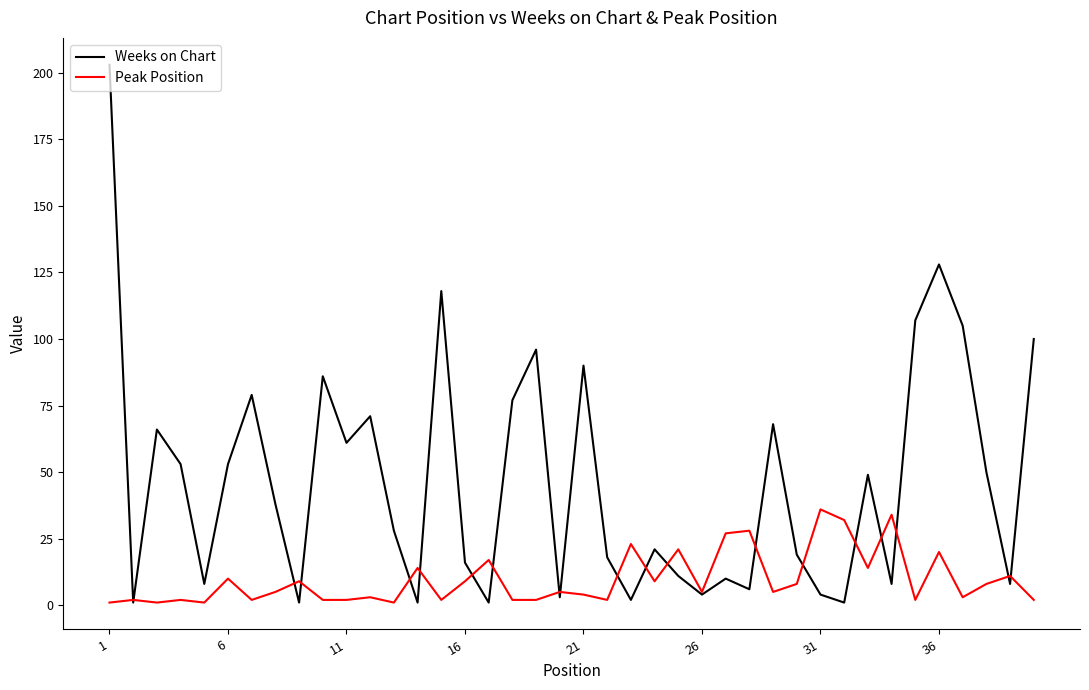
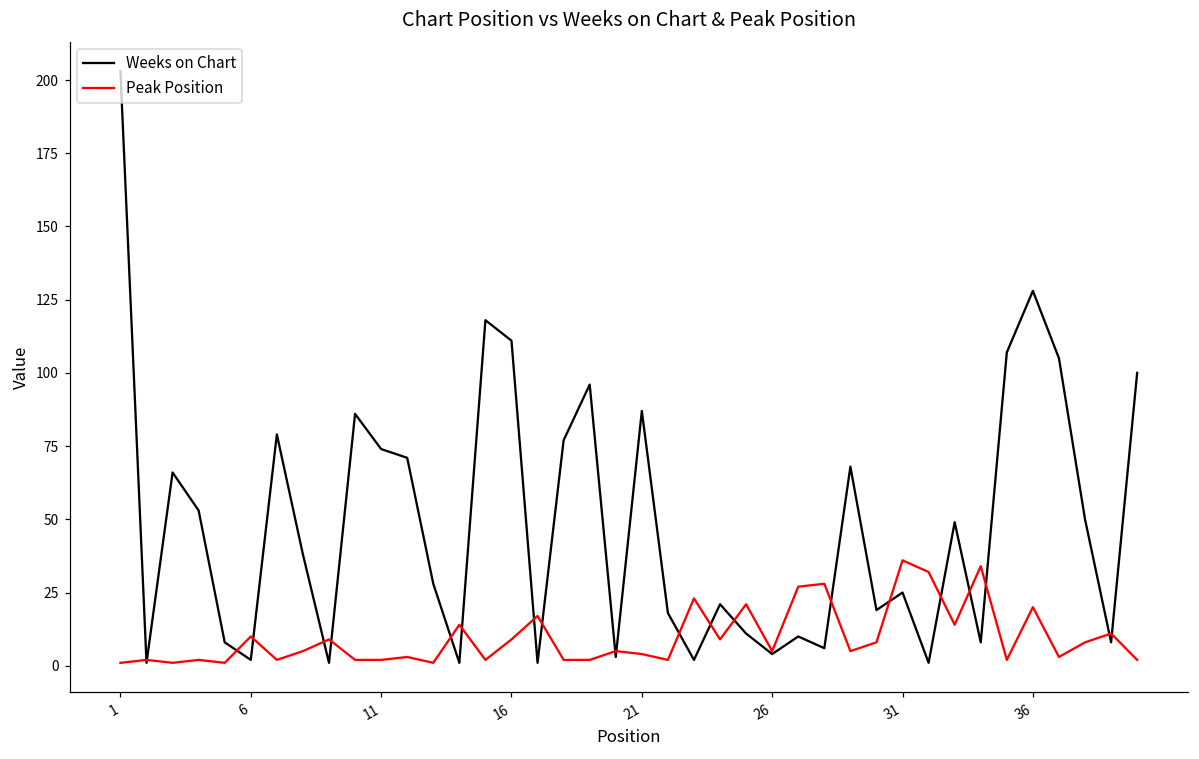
Weeks on Chart, 6: 53 -> 2
Weeks on Chart, 11: 61 -> 74
Weeks on Chart, 16: 16 -> 111
Weeks on Chart, 21: 90 -> 87
Weeks on Chart, 31: 4 -> 25
